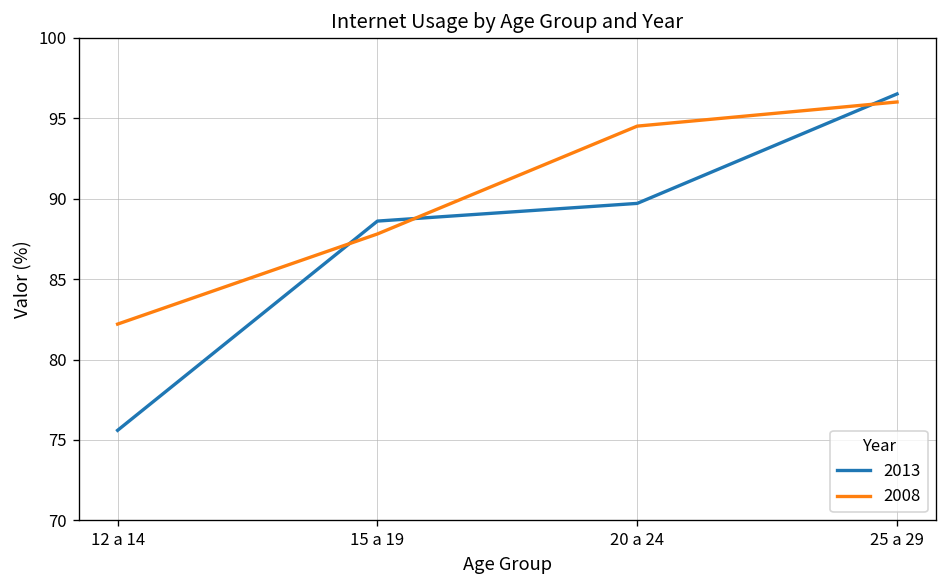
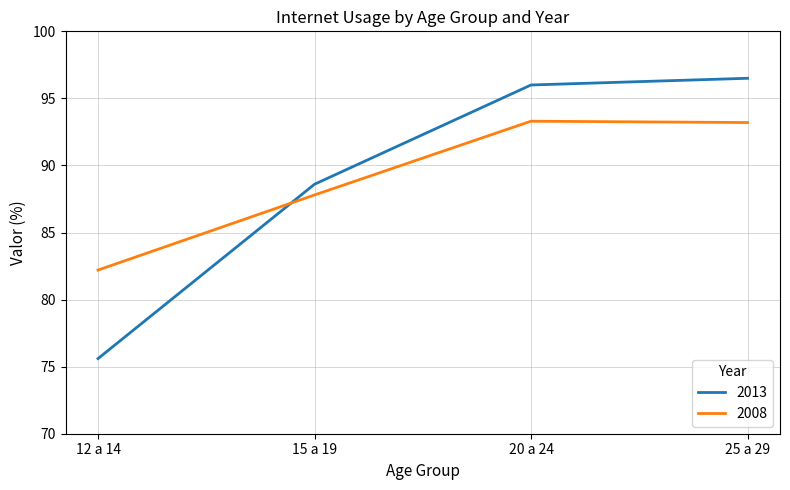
2013, 20 a 24: 89.7 -> 96.0
2008, 20 a 24: 94.5 -> 93.3
2008, 25 a 29: 96.0 -> 93.2
